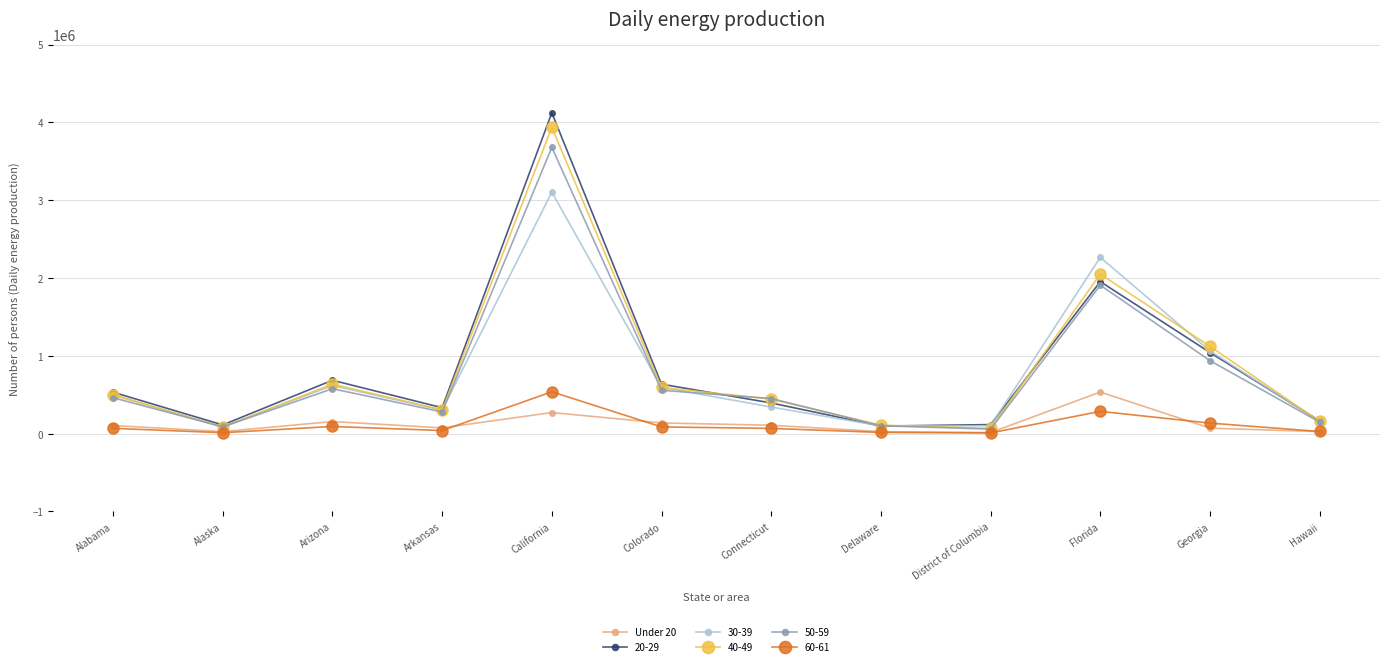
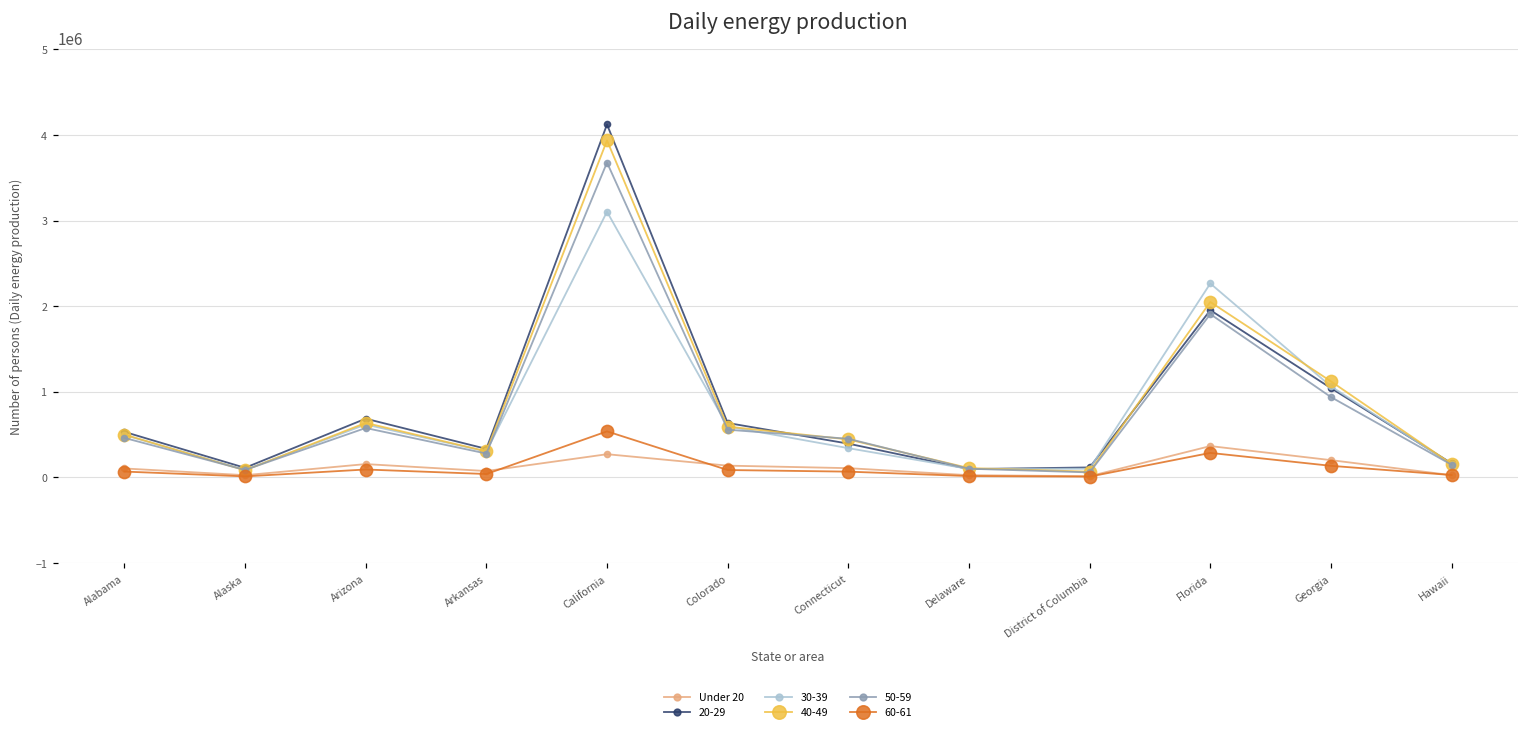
Under 20, Florida: 500000 -> 400000
Under 20, Georgia: 100000 -> 200000
